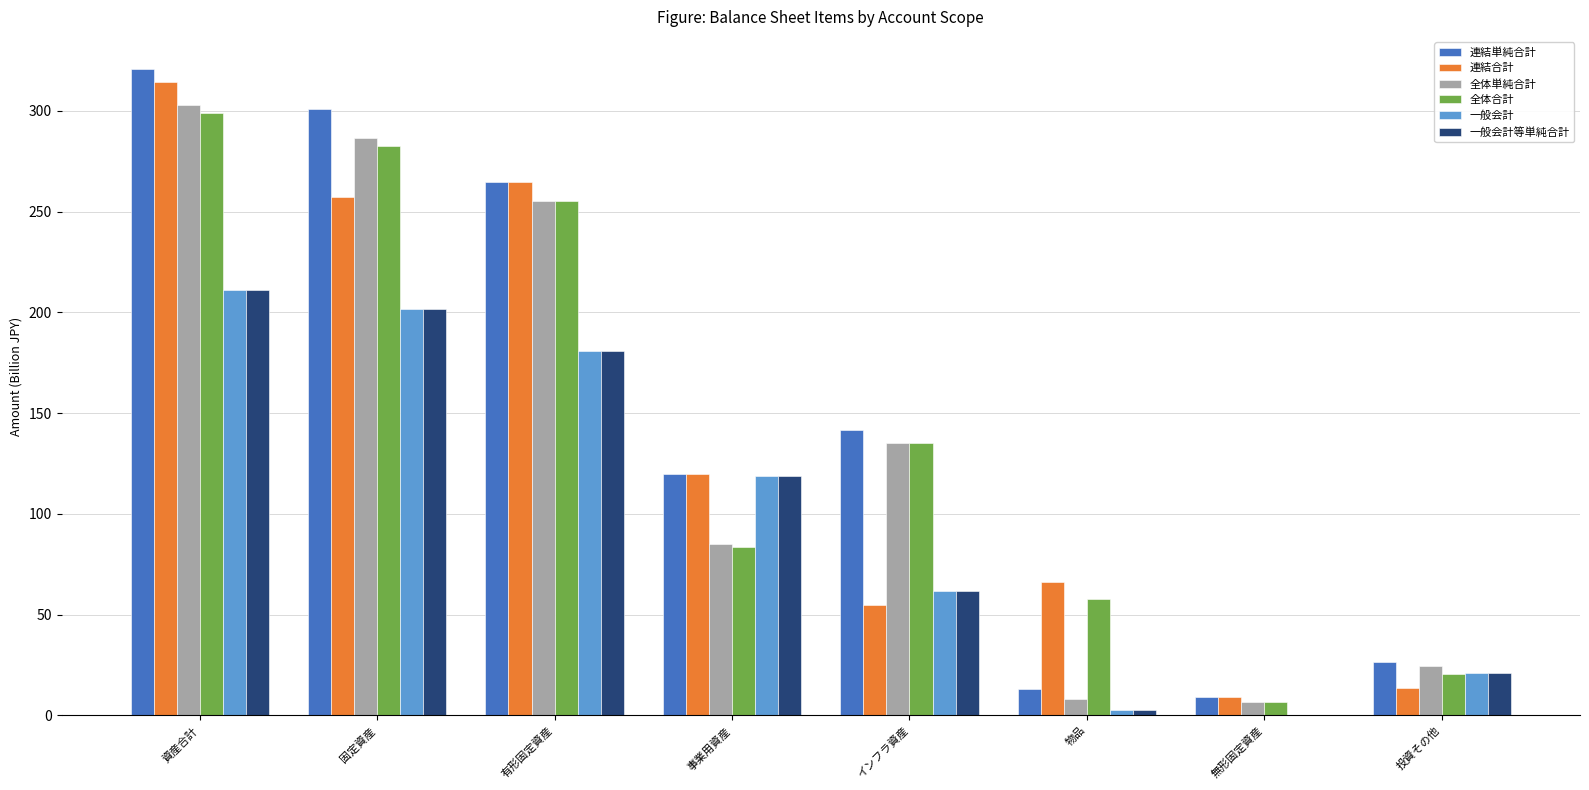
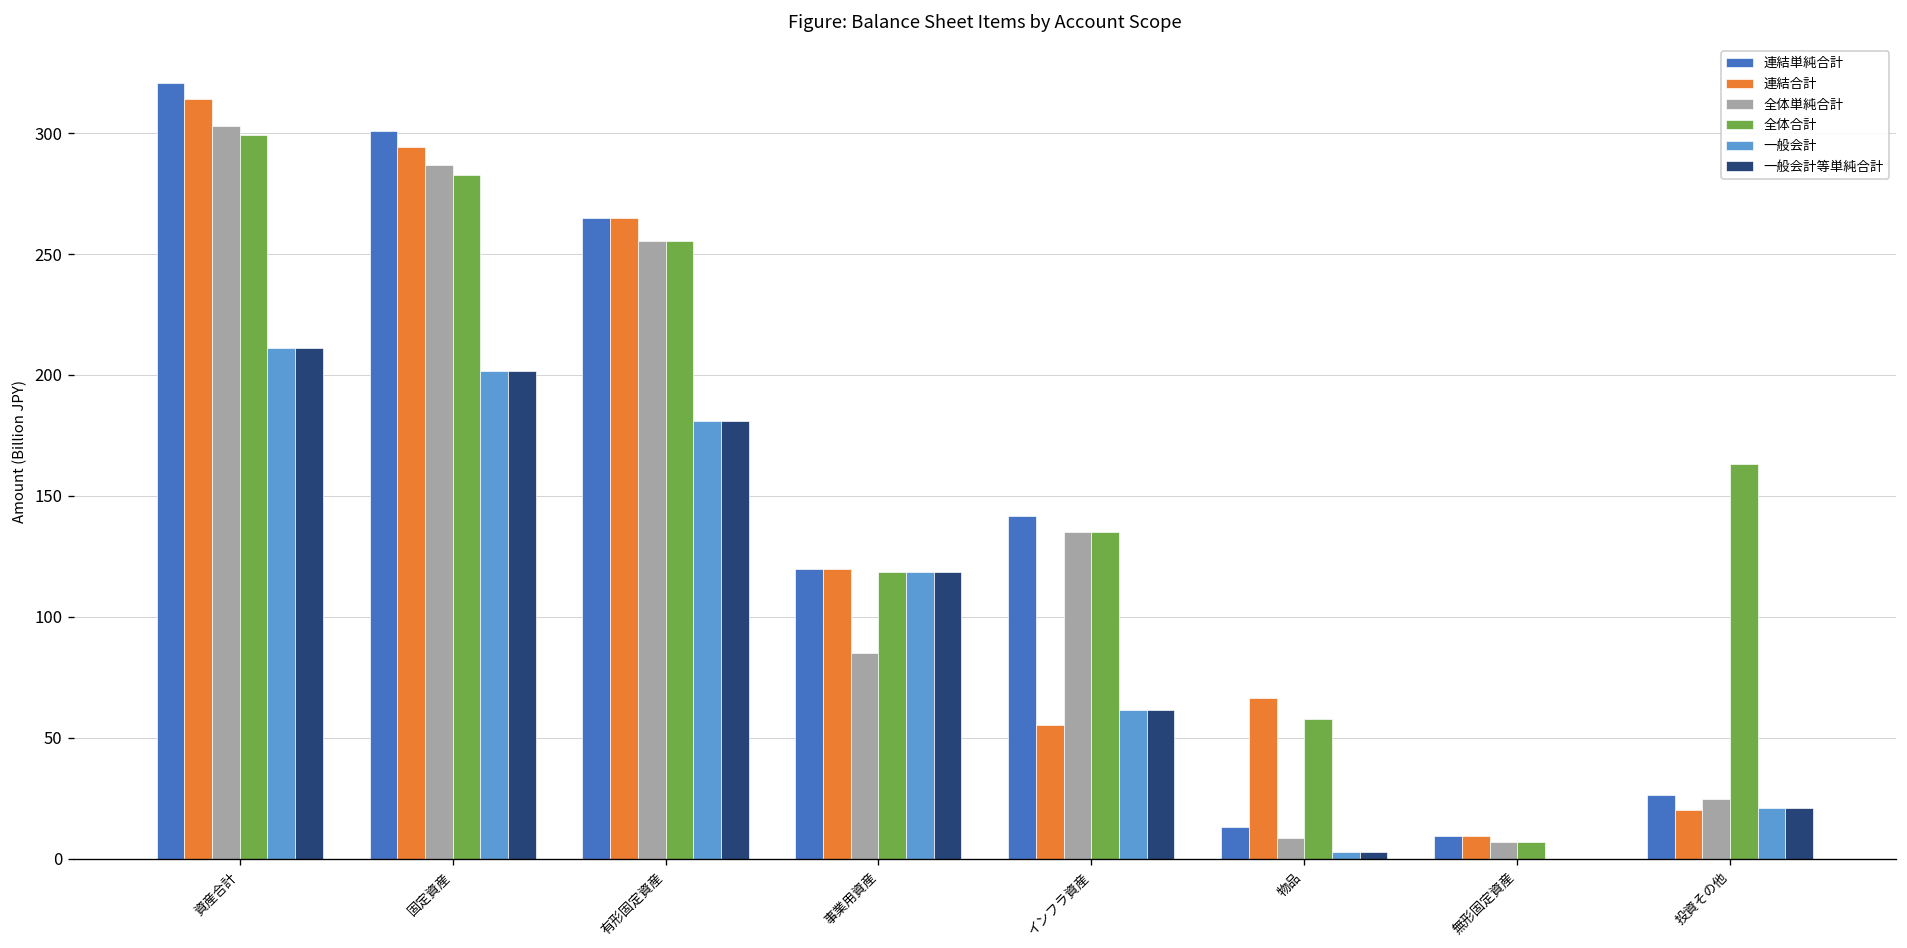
連結合計, 固定資産: 257 -> 294
全体合計, 事業用資産: 83 -> 119
連結合計, 投資その他: 14 -> 20
全体合計, 投資その他: 21 -> 163
